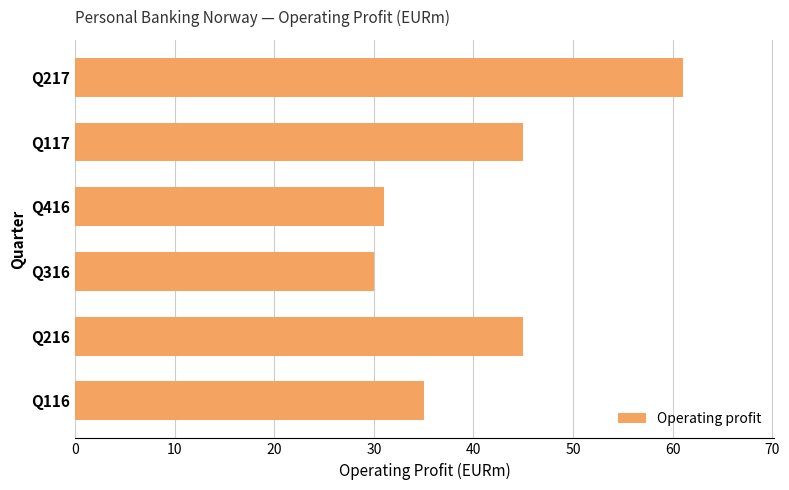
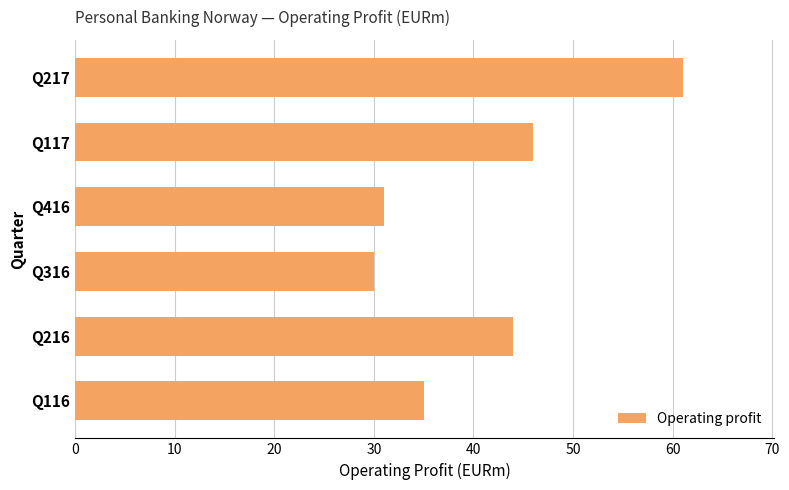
Q117: 45 -> 46
Q216: 45 -> 44
